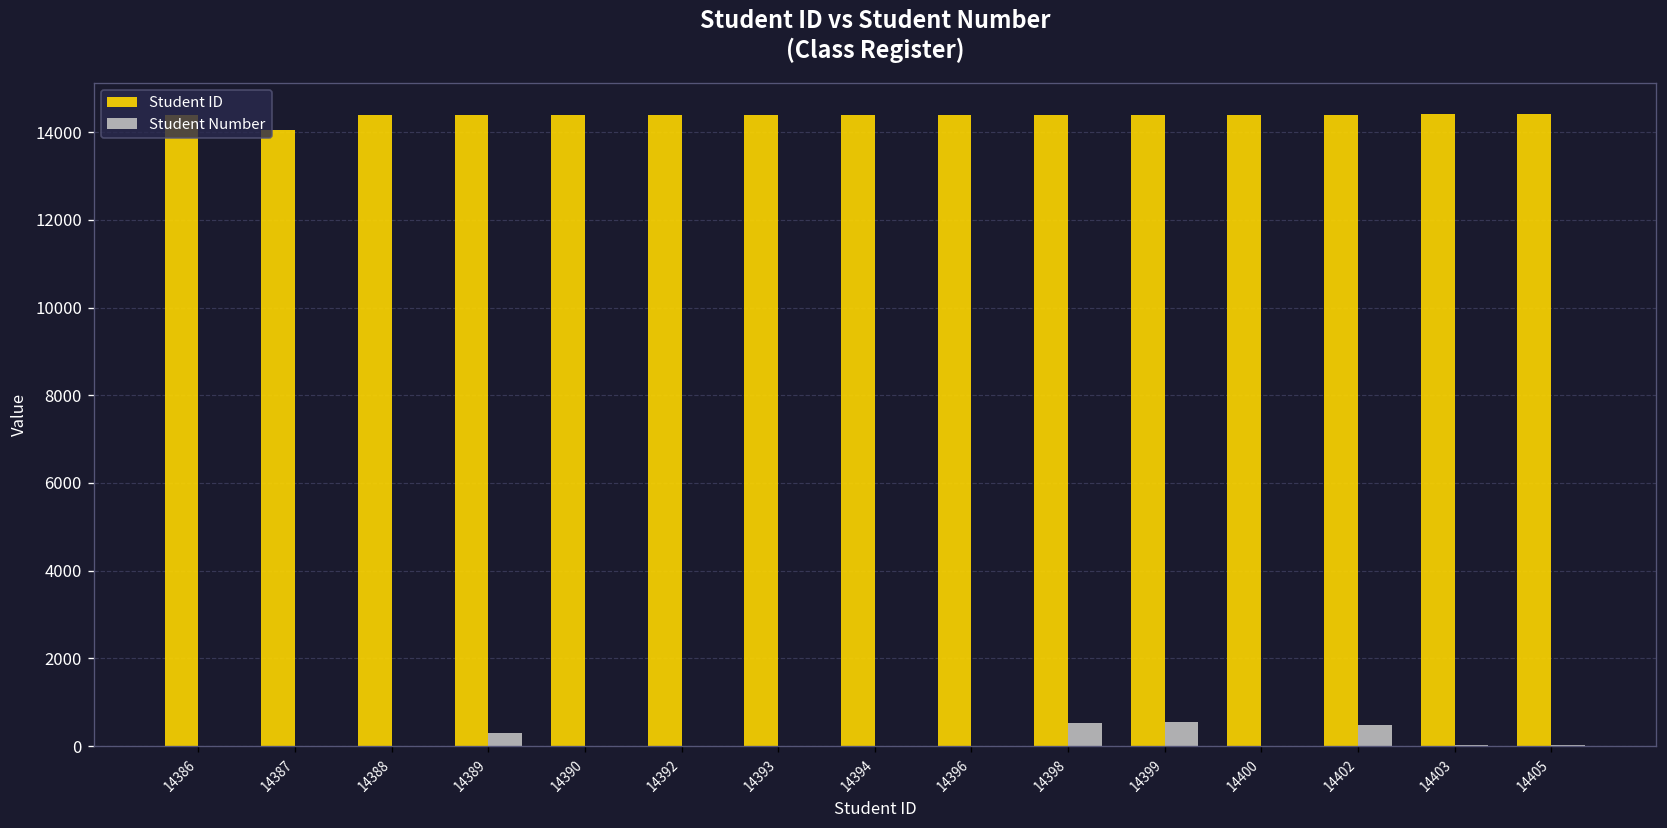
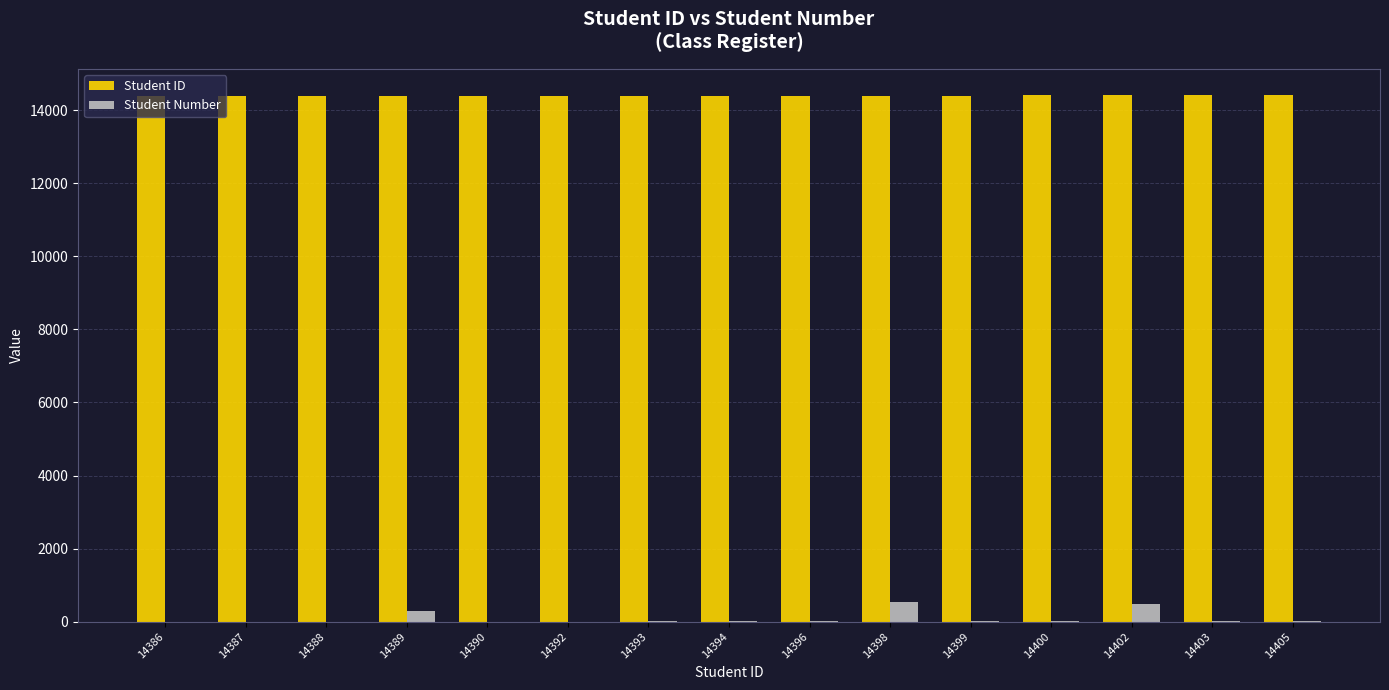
Student ID, 14387: 14100 -> 14400
Student Number, 14399: 500 -> 0
